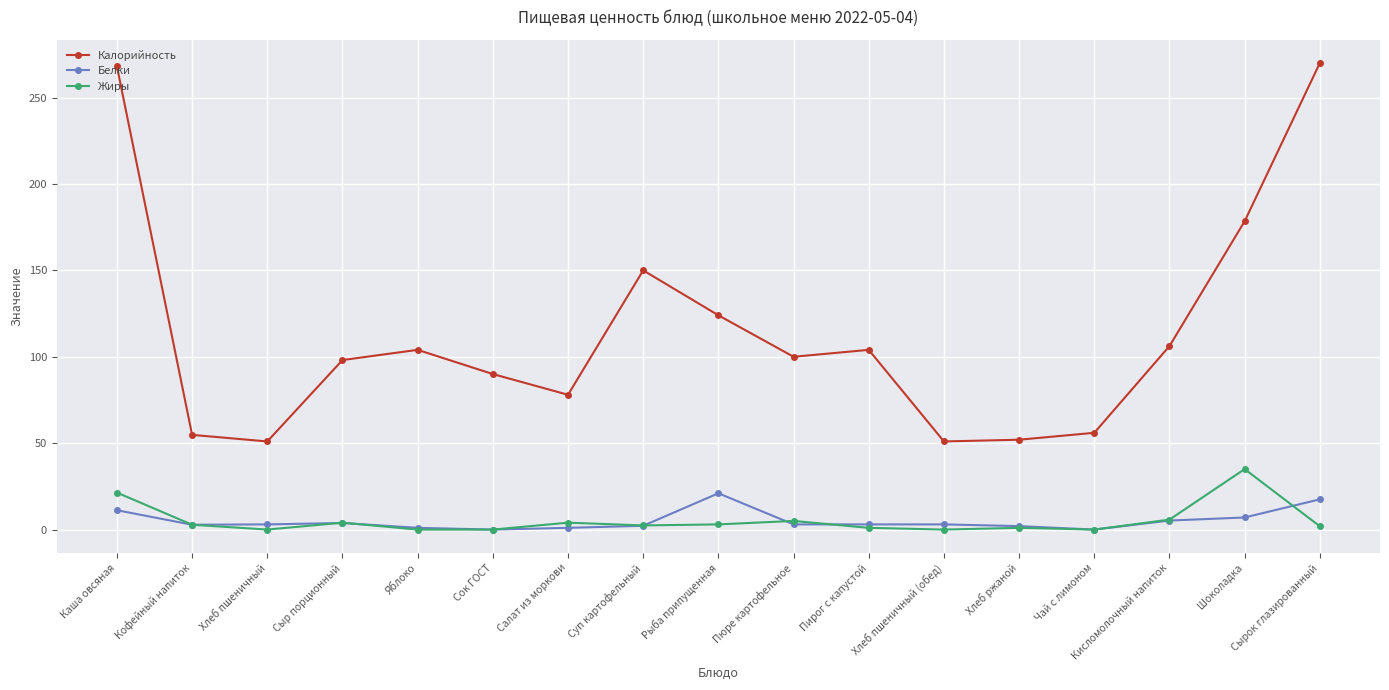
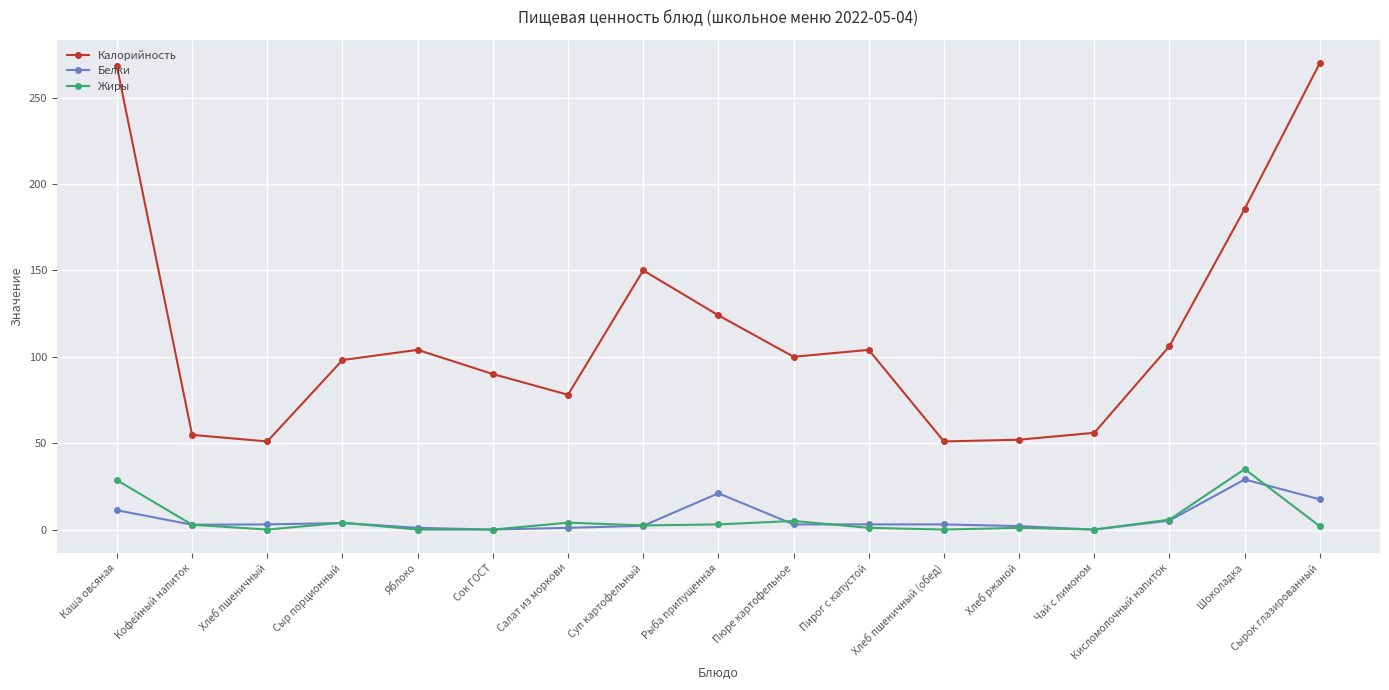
Жиры, Каша овсяная: 21 -> 29
Калорийность, Шоколадка: 178 -> 186
Белки, Шоколадка: 7 -> 29
